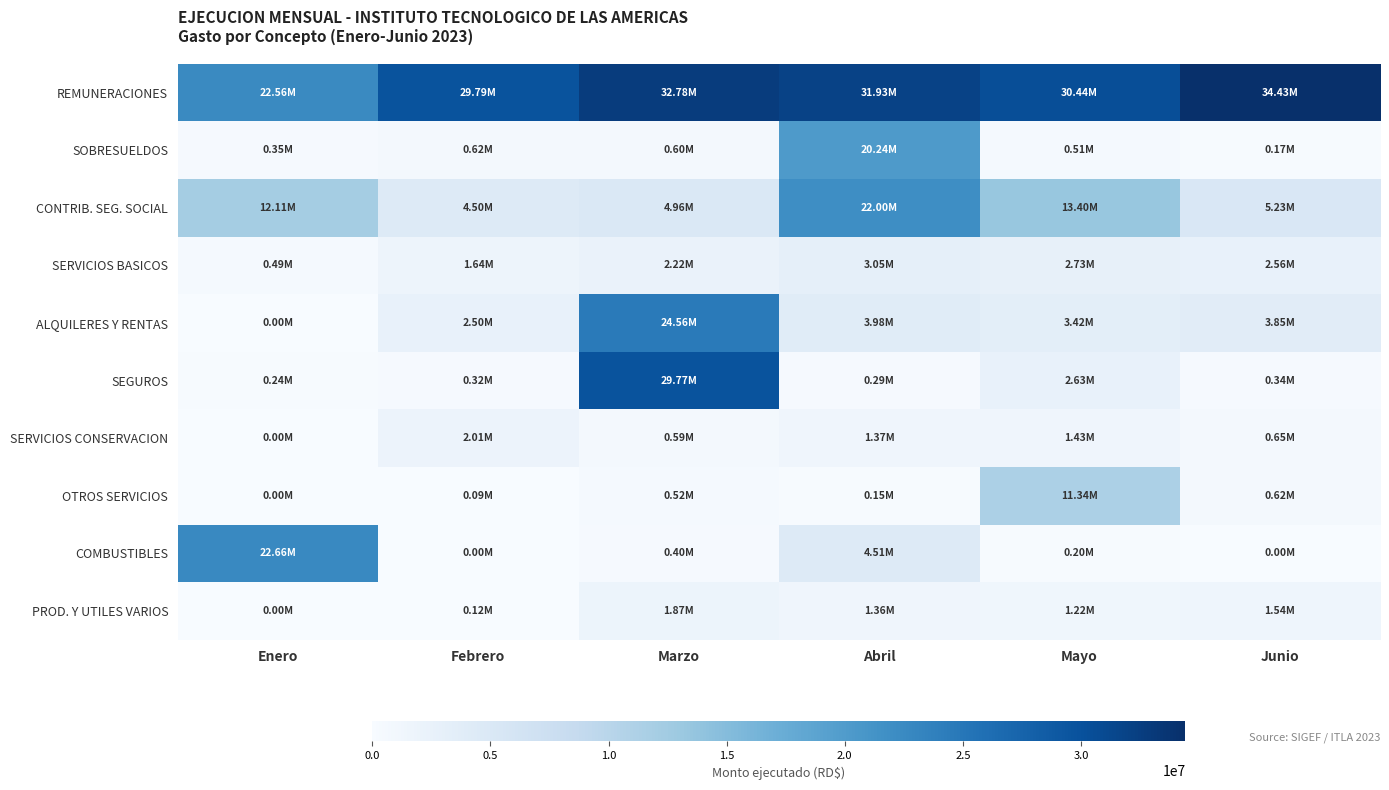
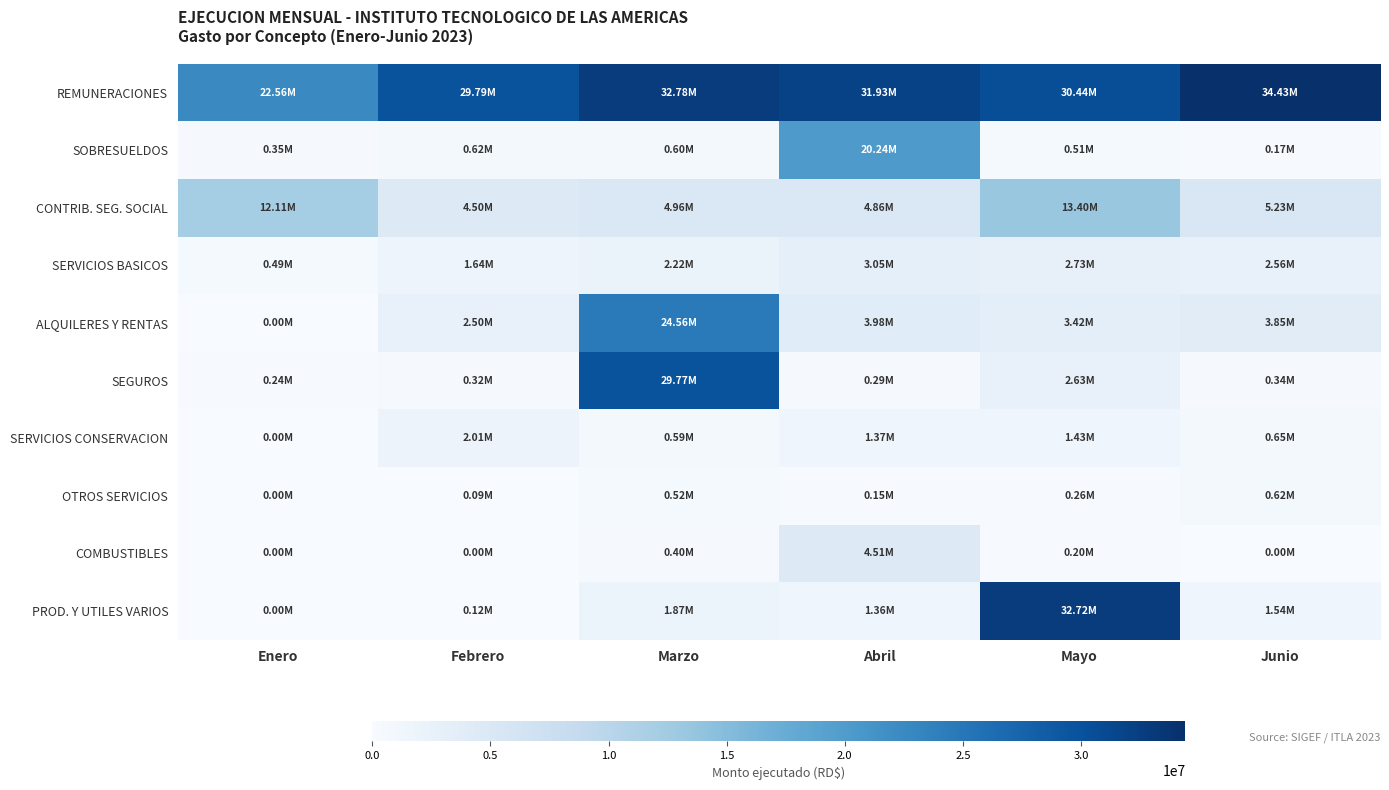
CONTRIB. SEG. SOCIAL, Abril: 22.00M -> 4.86M
OTROS SERVICIOS, Mayo: 11.34M -> 0.26M
COMBUSTIBLES, Enero: 22.66M -> 0.00M
PROD. Y UTILES VARIOS, Mayo: 1.22M -> 32.72M
